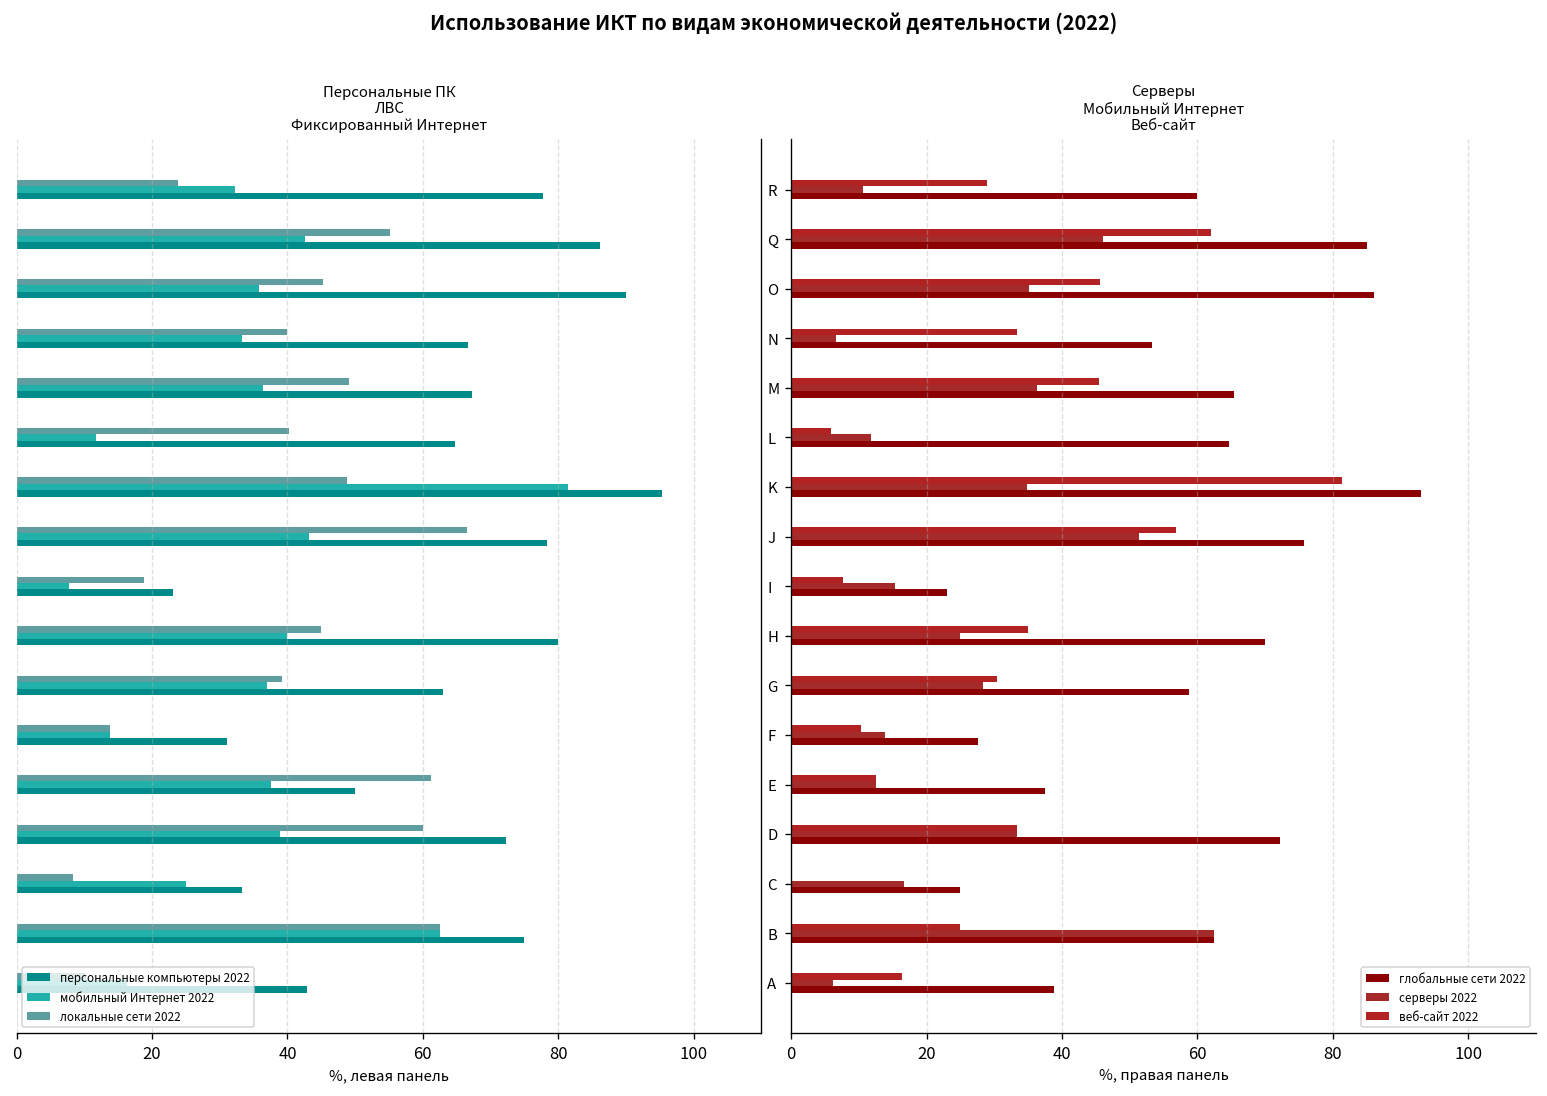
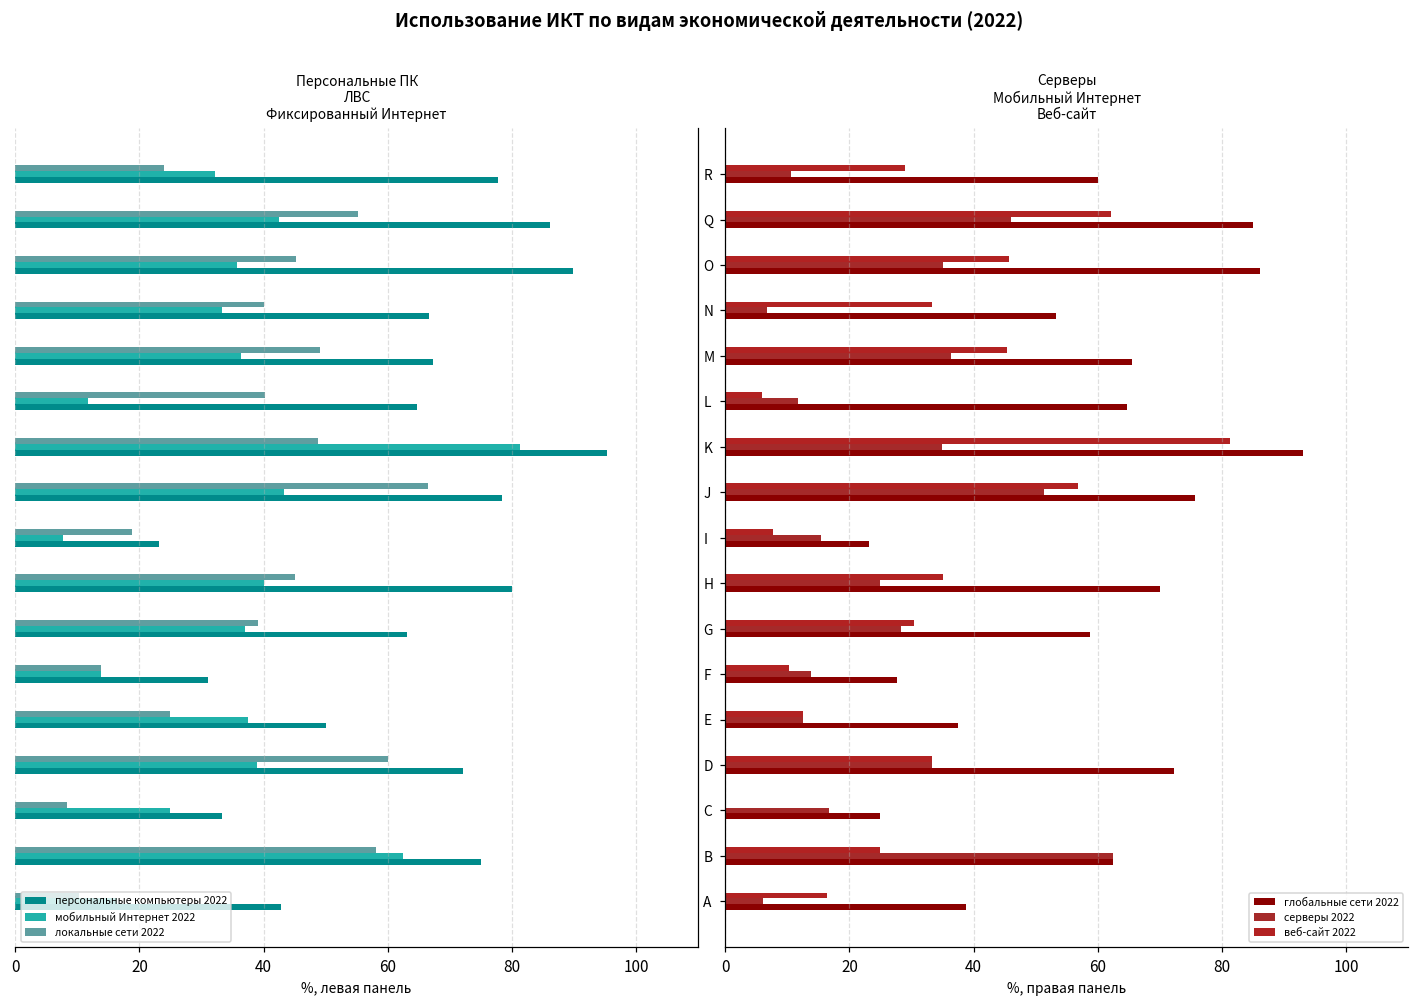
Персональные ПК ЛВС Фиксированный Интернет, локальные сети 2022, E: 61 -> 25
Персональные ПК ЛВС Фиксированный Интернет, локальные сети 2022, B: 63 -> 58
